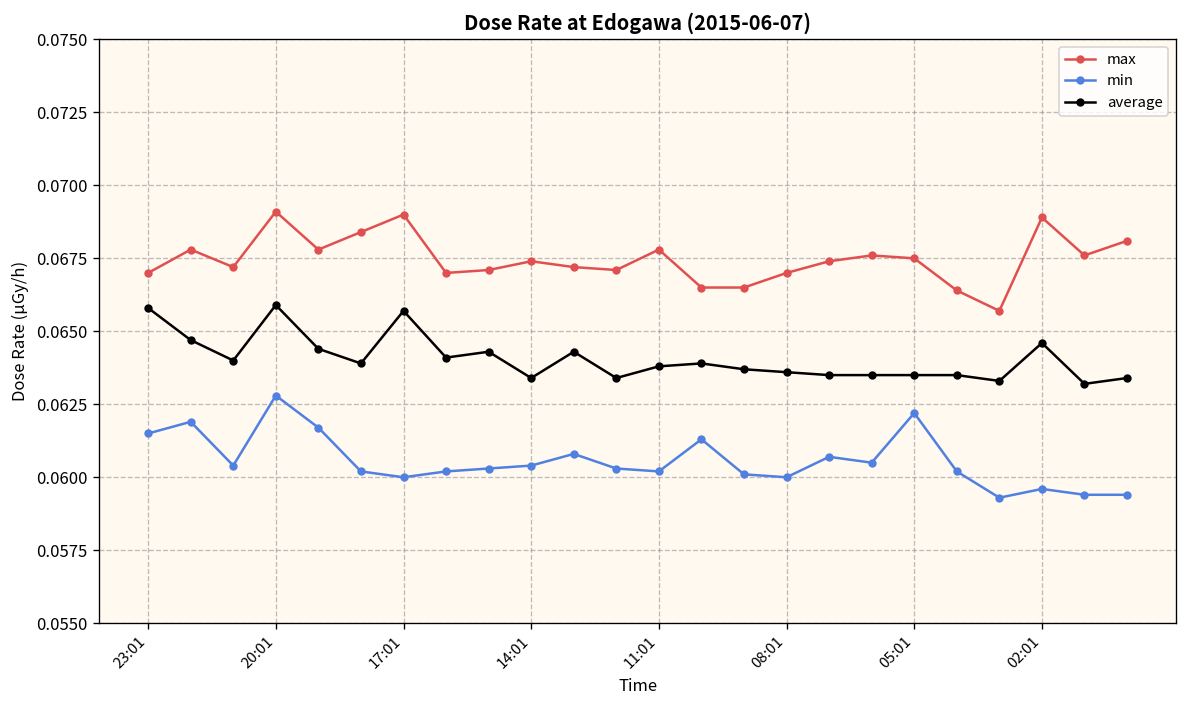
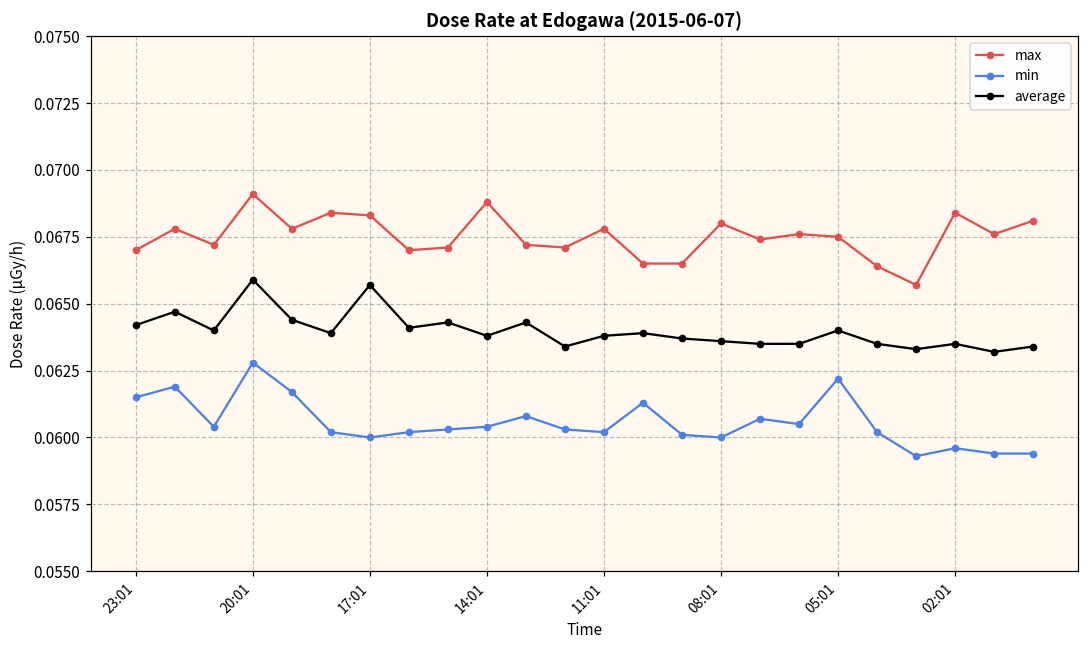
average, 23:01: 0.0658 -> 0.0642
max, 17:01: 0.0690 -> 0.0683
max, 14:01: 0.0674 -> 0.0688
average, 14:01: 0.0634 -> 0.0638
max, 08:01: 0.067 -> 0.068
average, 05:01: 0.0635 -> 0.0640
max, 02:01: 0.0689 -> 0.0684
average, 02:01: 0.0646 -> 0.0635
